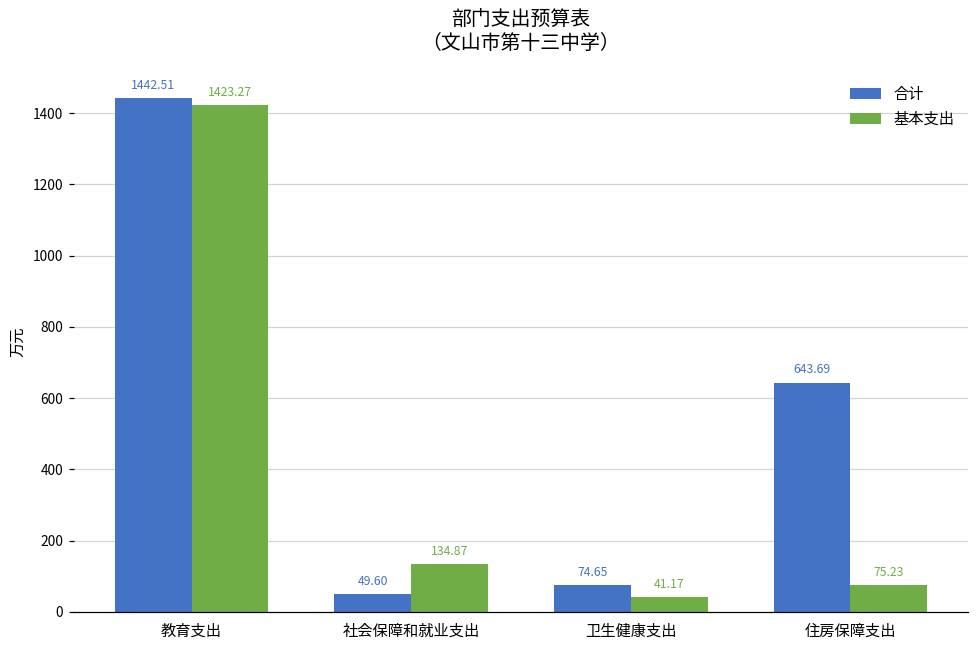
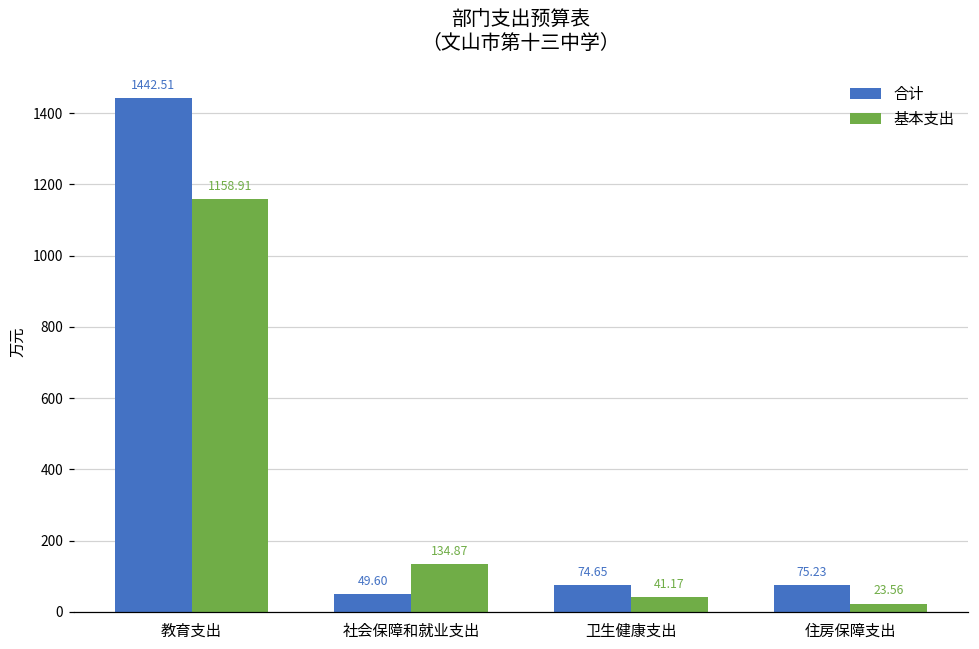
基本支出, 教育支出: 1423.27 -> 1158.91
合计, 住房保障支出: 643.69 -> 75.23
基本支出, 住房保障支出: 75.23 -> 23.56
